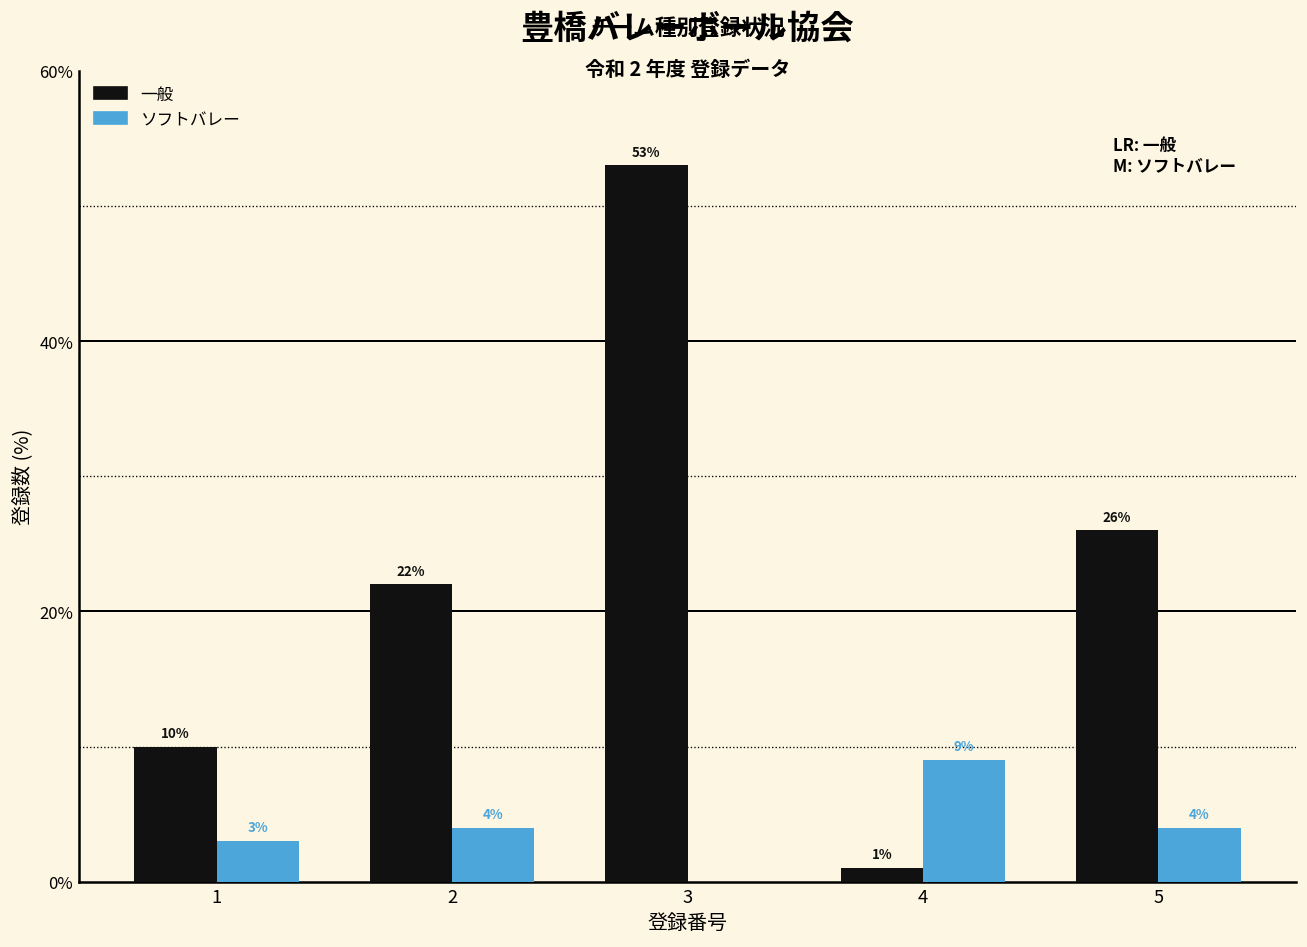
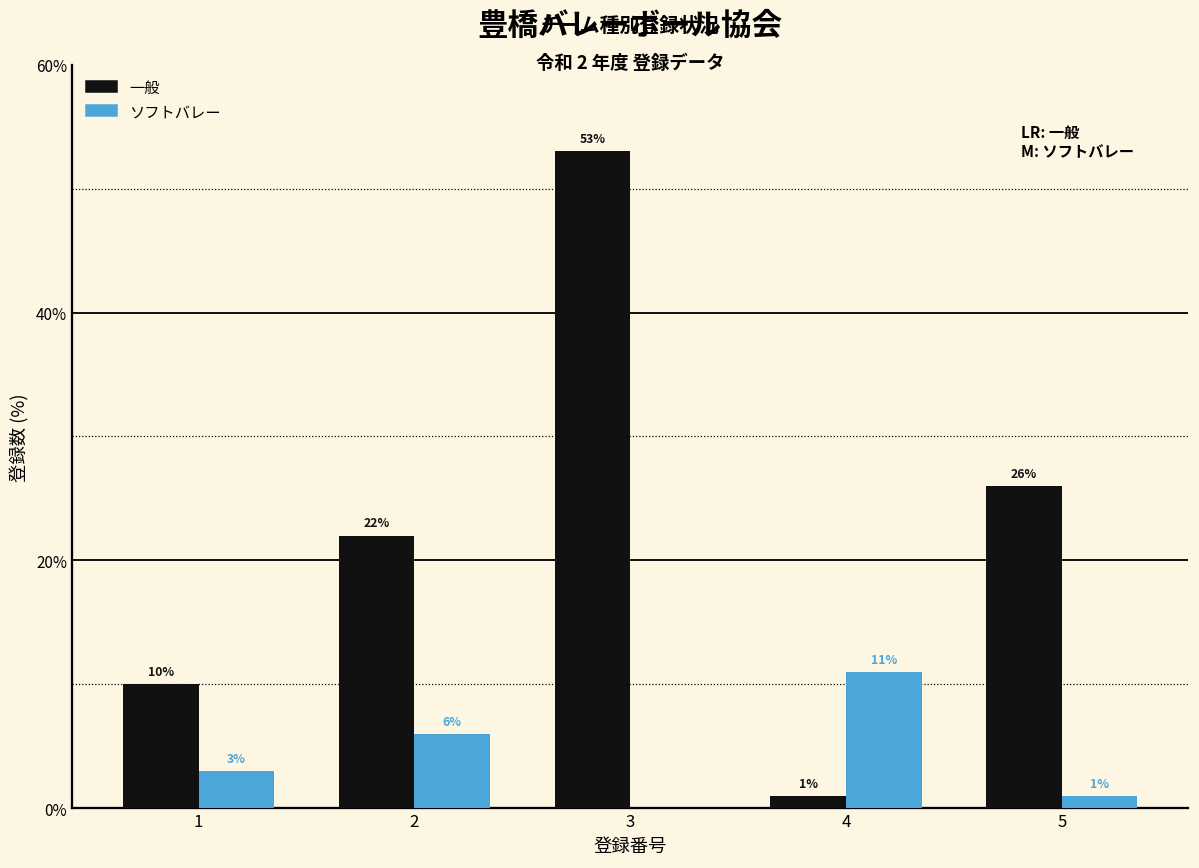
ソフトバレー, 2: 4% -> 6%
ソフトバレー, 4: 9% -> 11%
ソフトバレー, 5: 4% -> 1%
